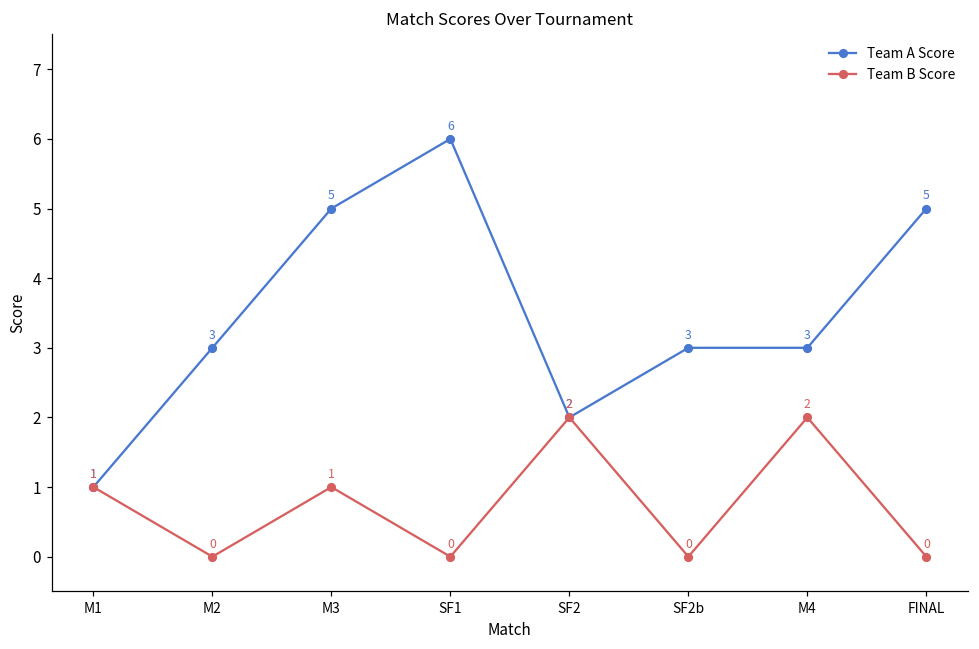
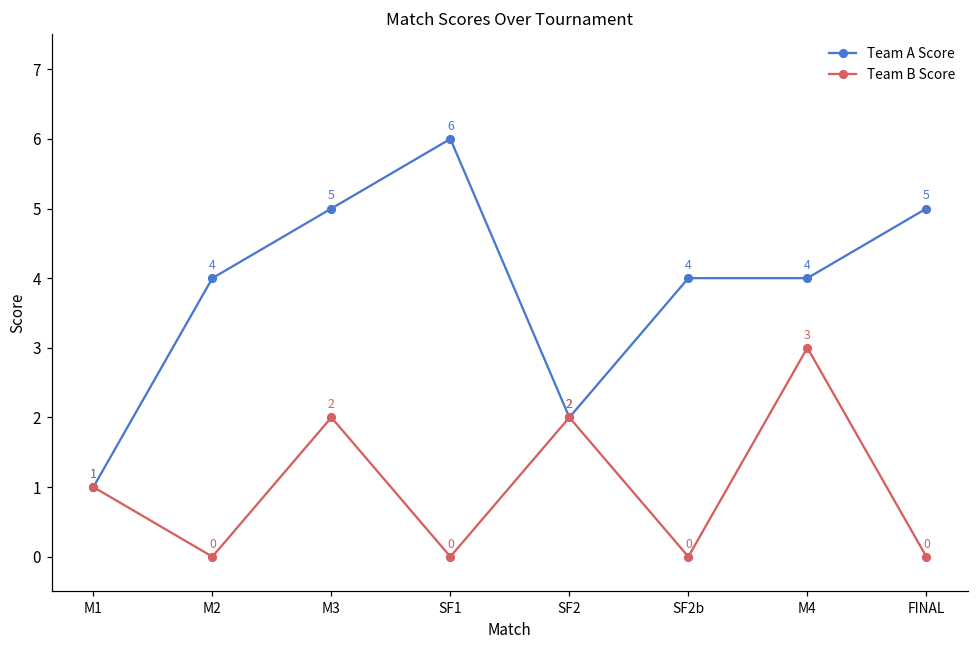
Team A Score, M2: 3 -> 4
Team B Score, M3: 1 -> 2
Team A Score, SF2b: 3 -> 4
Team A Score, M4: 3 -> 4
Team B Score, M4: 2 -> 3
